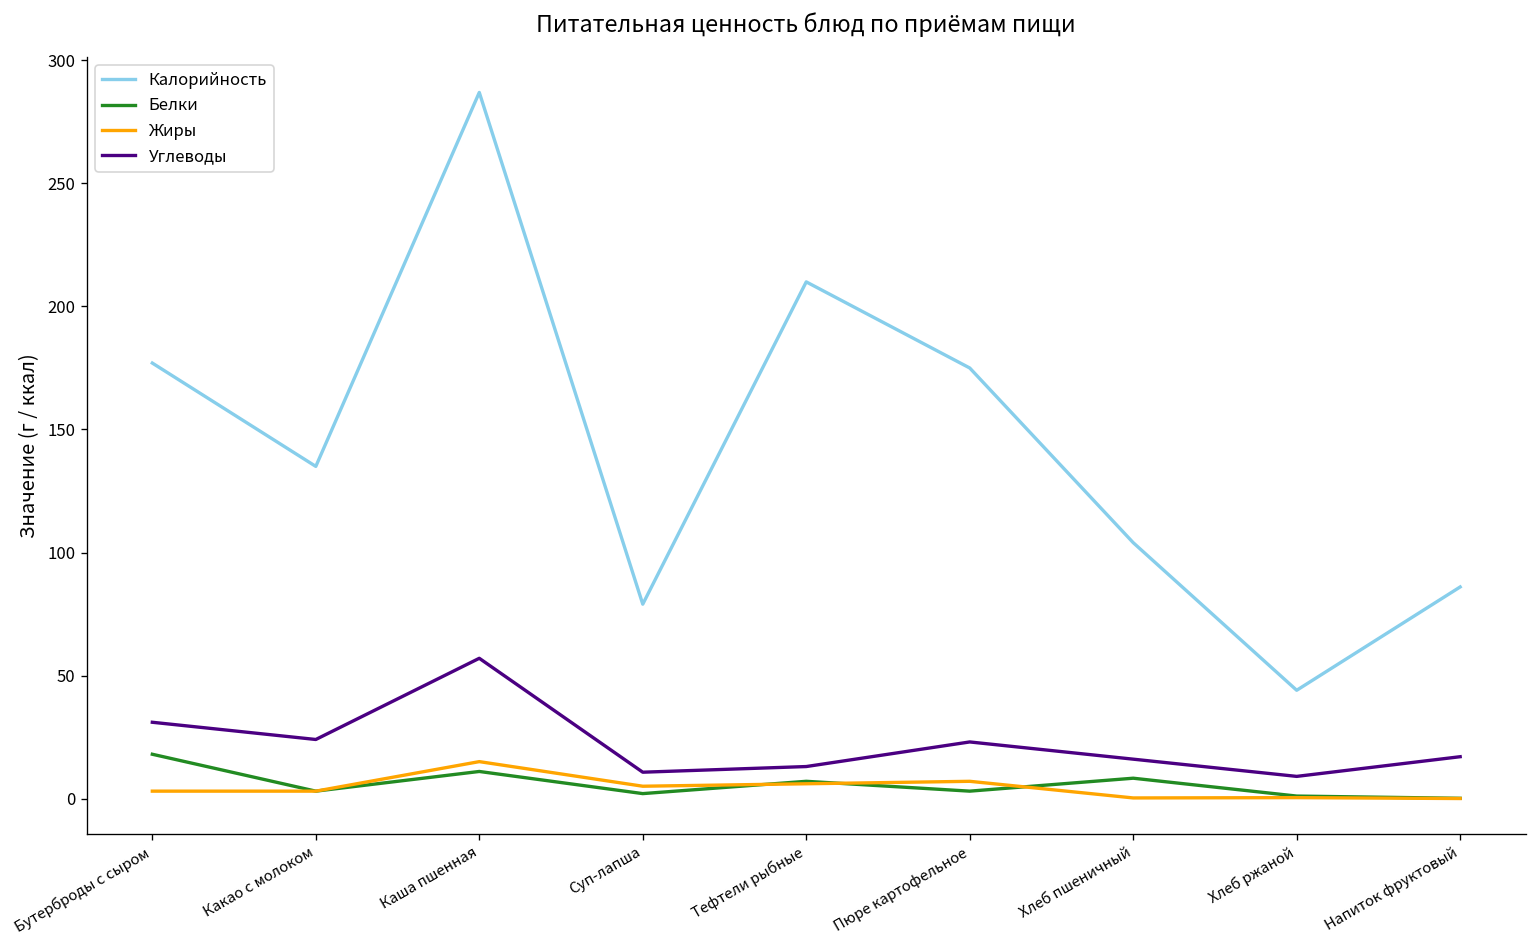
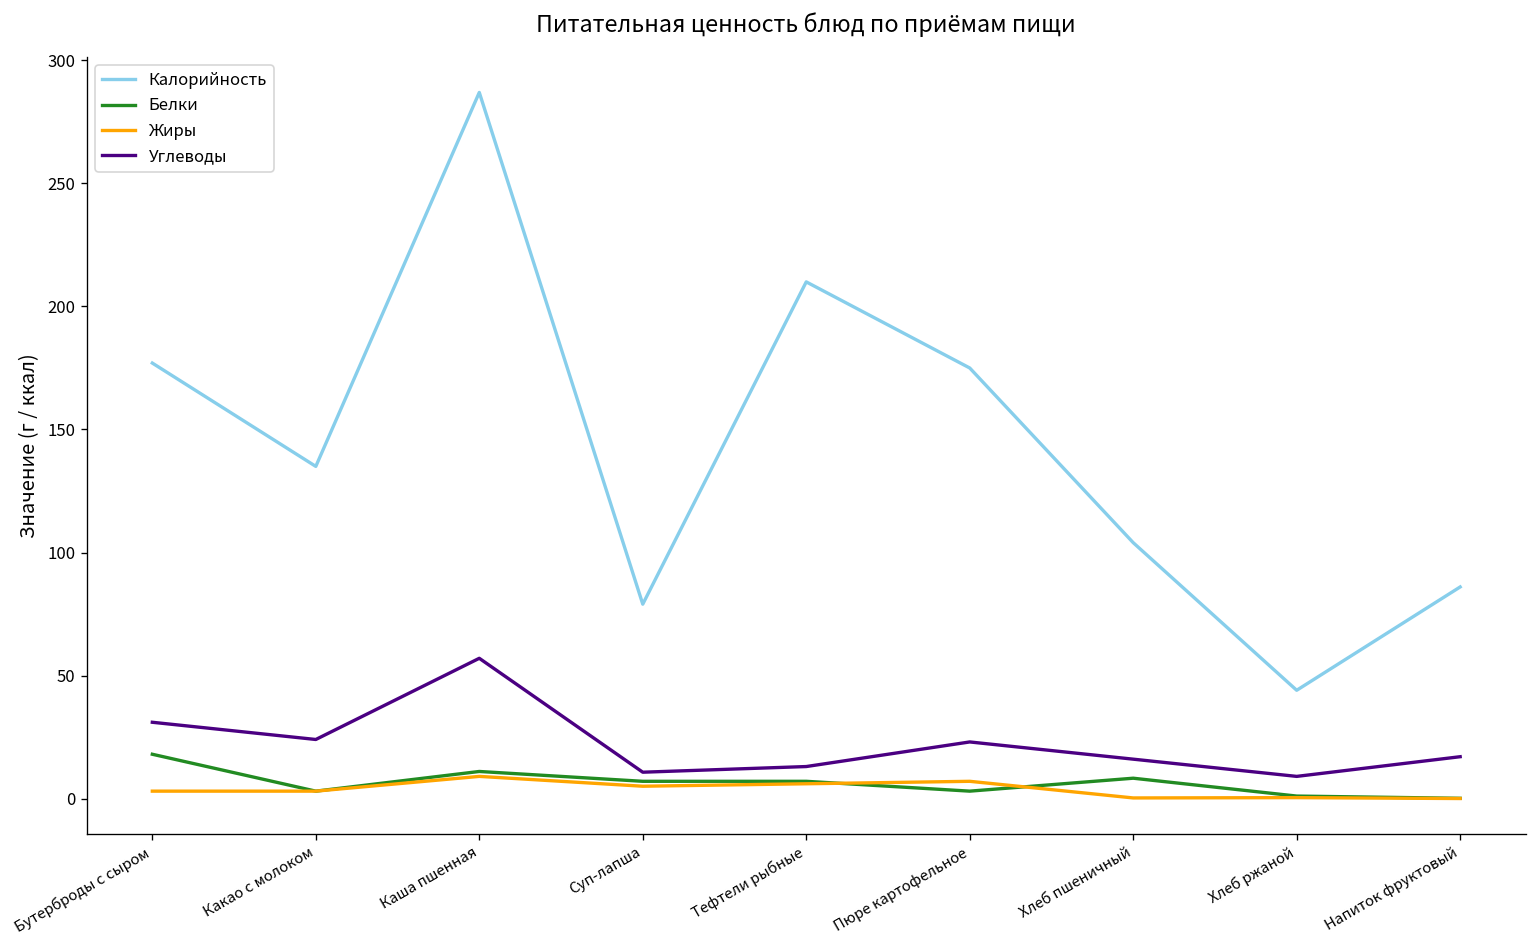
Жиры, Каша пшенная: 15 -> 9
Белки, Суп-лапша: 2 -> 7
